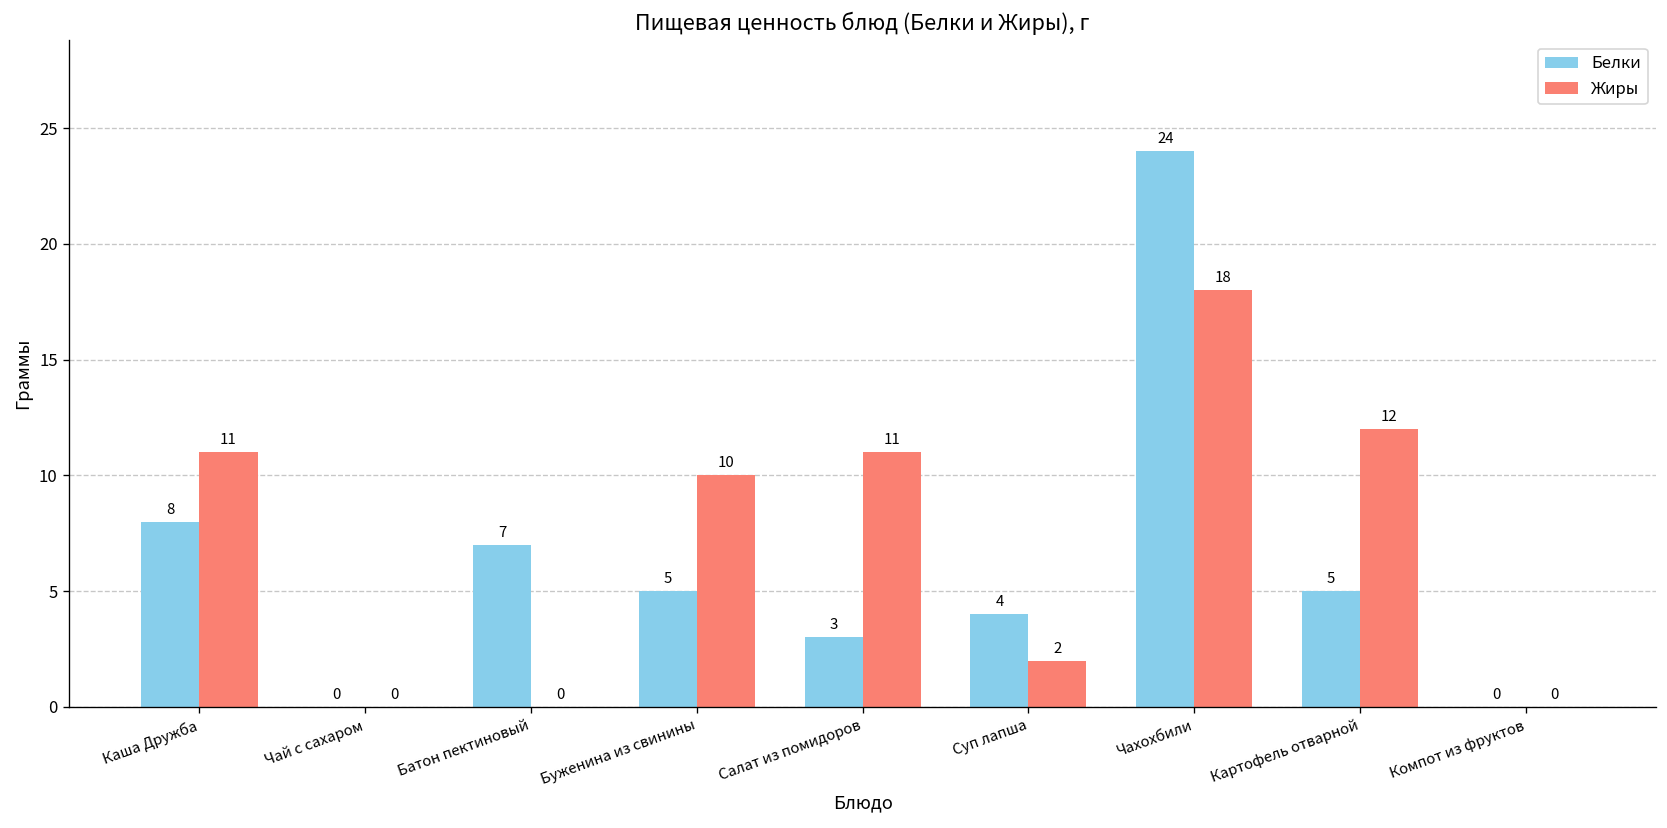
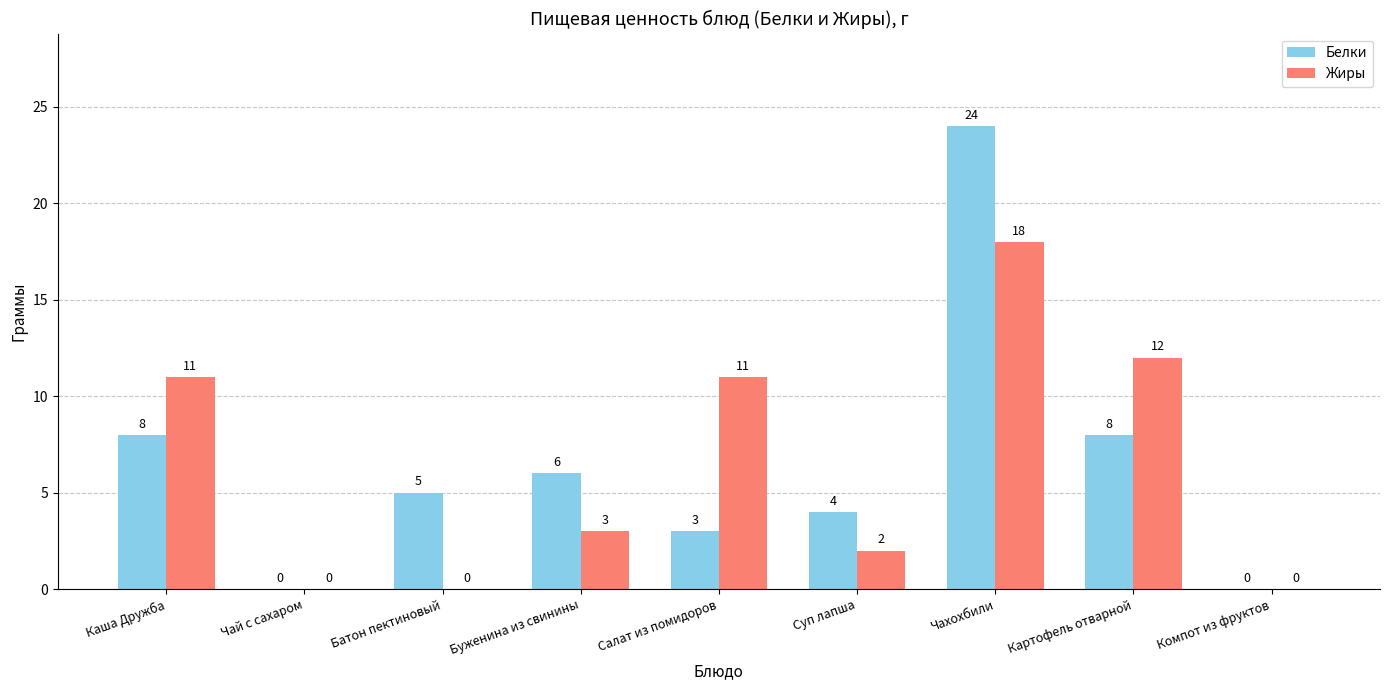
Белки, Батон пектиновый: 7 -> 5
Белки, Буженина из свинины: 5 -> 6
Жиры, Буженина из свинины: 10 -> 3
Белки, Картофель отварной: 5 -> 8
